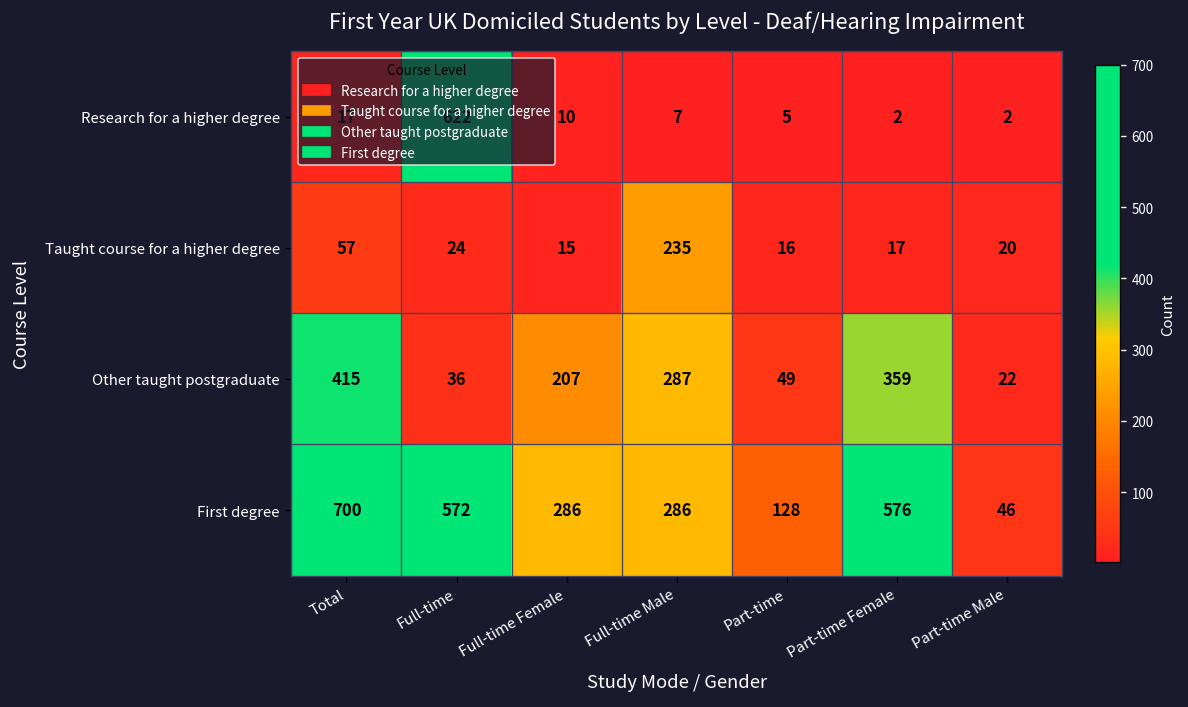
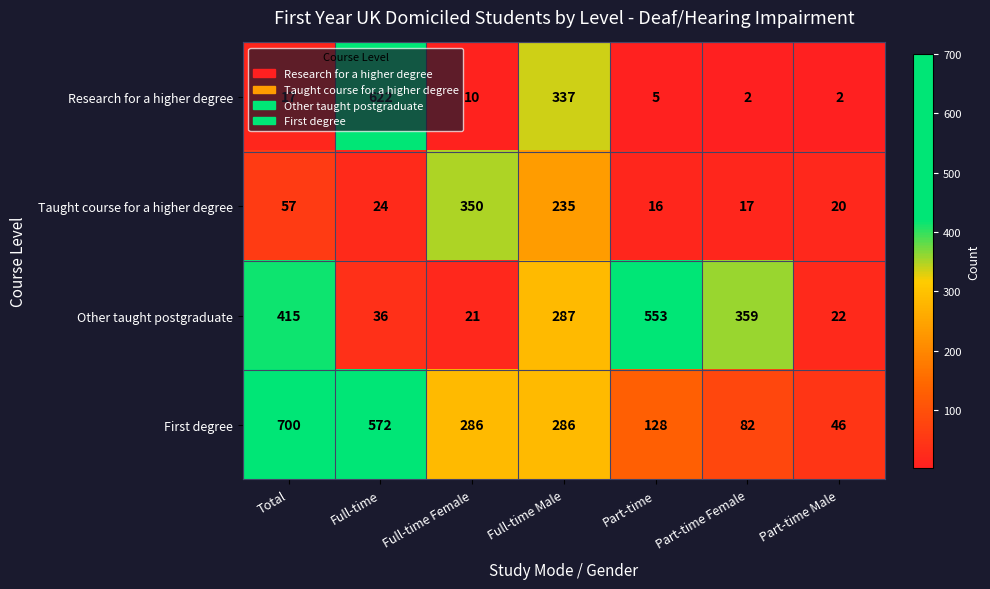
Research for a higher degree, Full-time Male: 7 -> 337
Taught course for a higher degree, Full-time Female: 15 -> 350
Other taught postgraduate, Full-time Female: 207 -> 21
Other taught postgraduate, Part-time: 49 -> 553
First degree, Part-time Female: 576 -> 82
